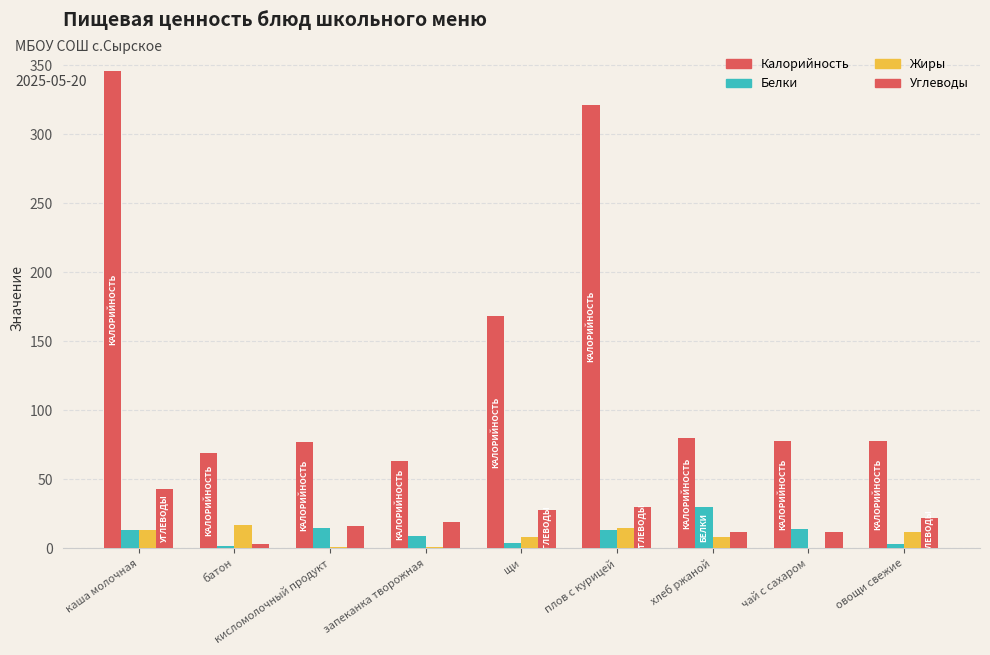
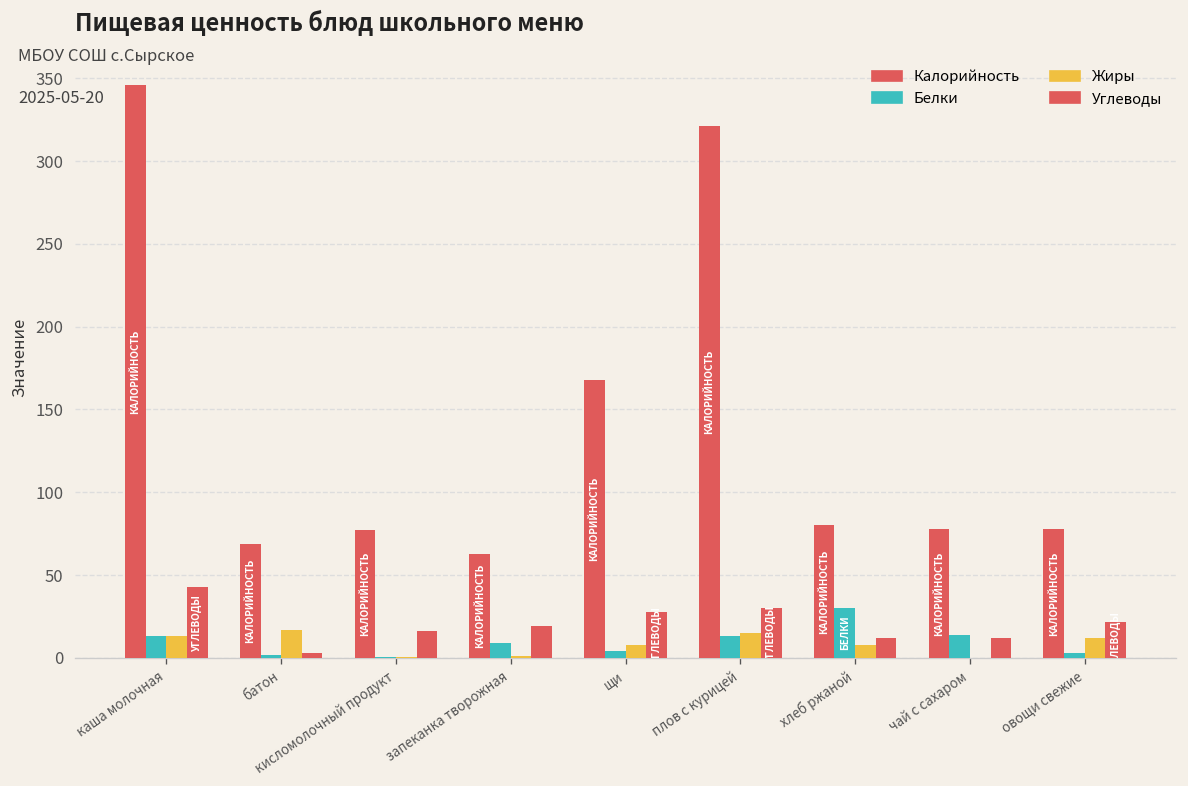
Белки, кисломолочный продукт: 14 -> 1
